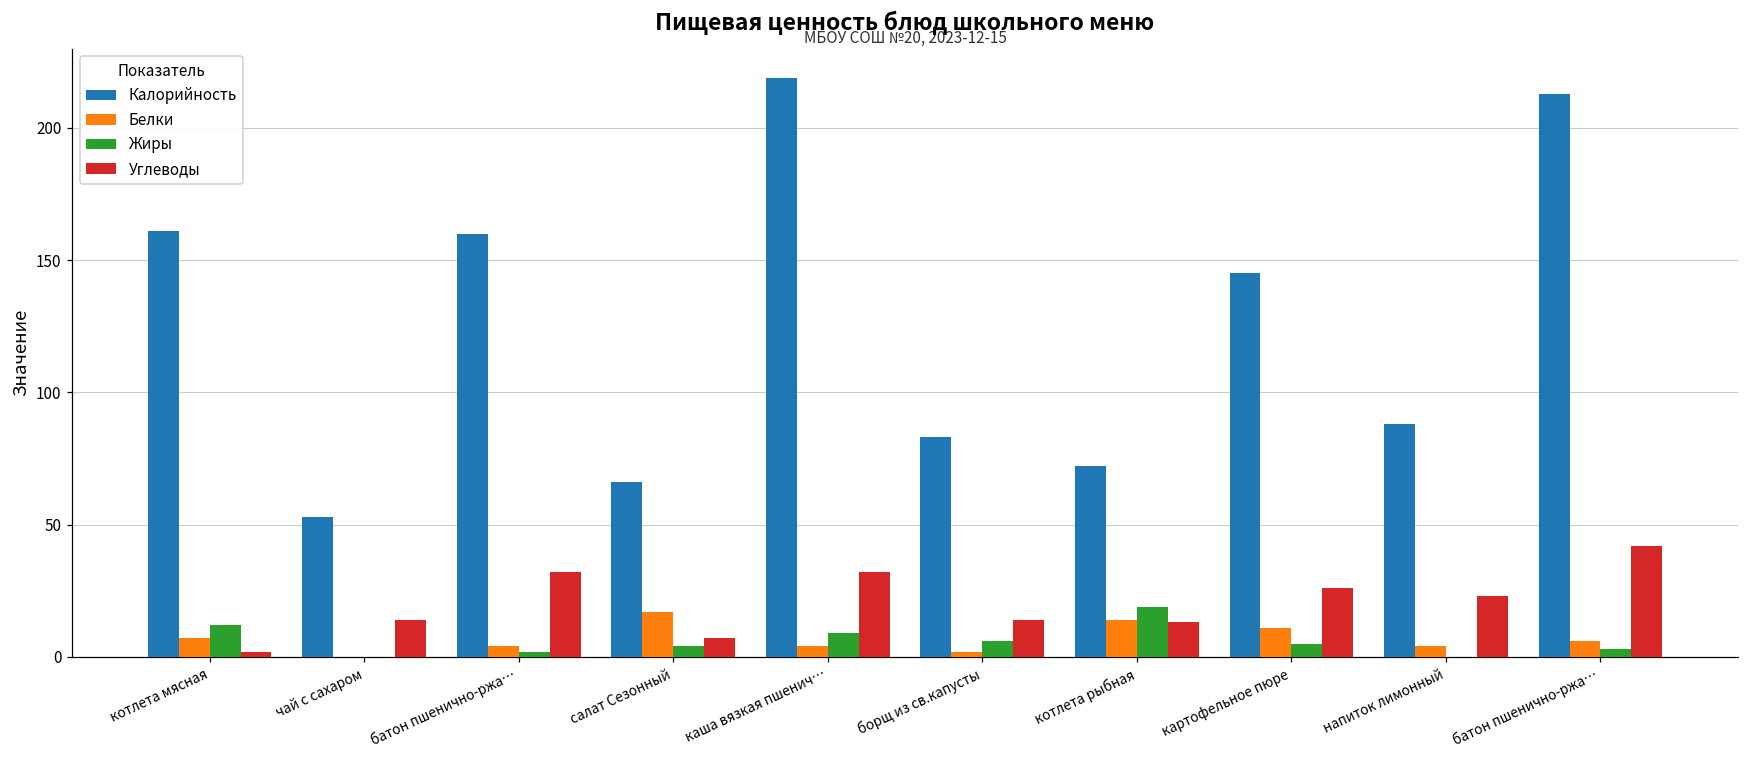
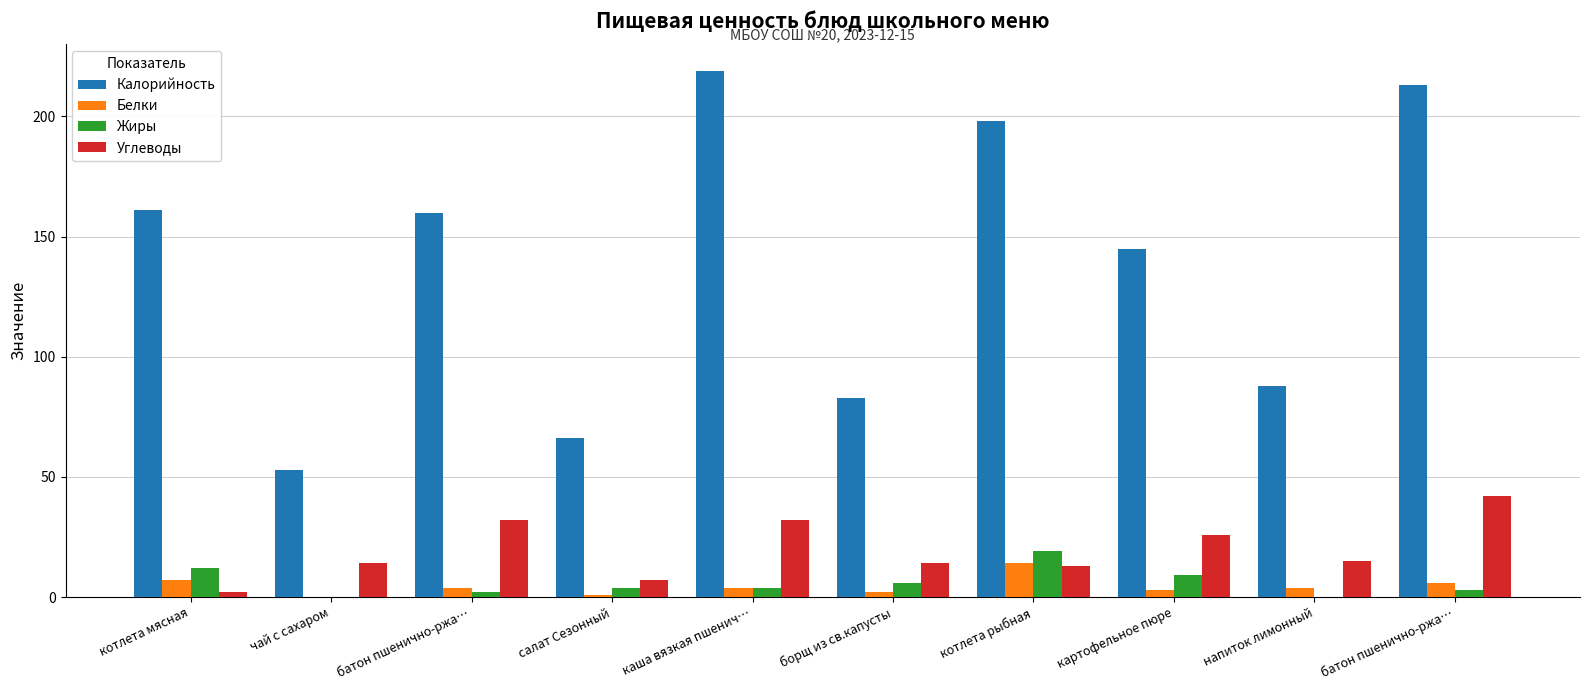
Белки, салат Сезонный: 17 -> 1
Жиры, каша вязкая пшенич…: 9 -> 4
Калорийность, котлета рыбная: 72 -> 198
Белки, картофельное пюре: 11 -> 3
Жиры, картофельное пюре: 5 -> 9
Углеводы, напиток лимонный: 23 -> 15
